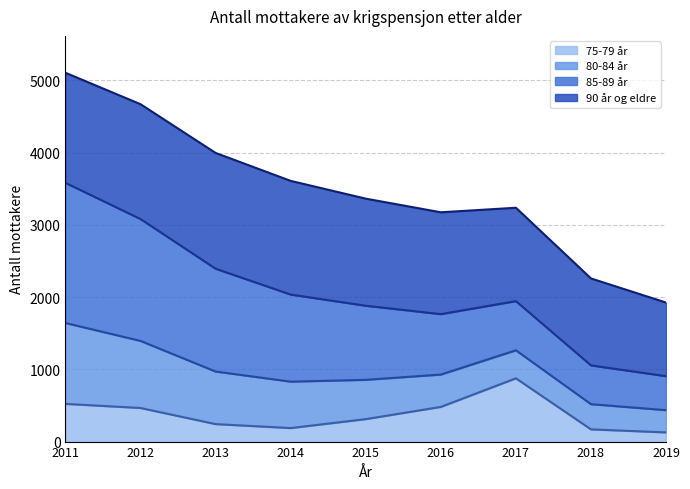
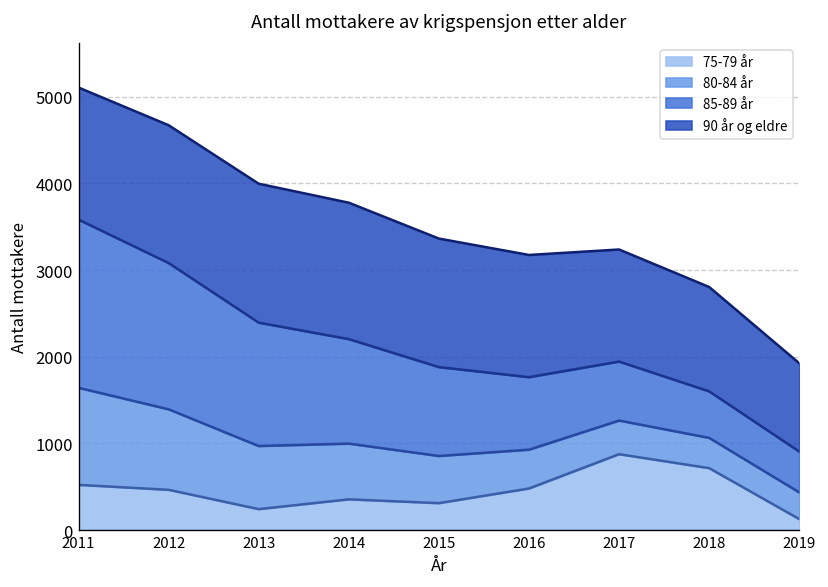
75-79 år, 2014: 200 -> 400
75-79 år, 2018: 200 -> 700
